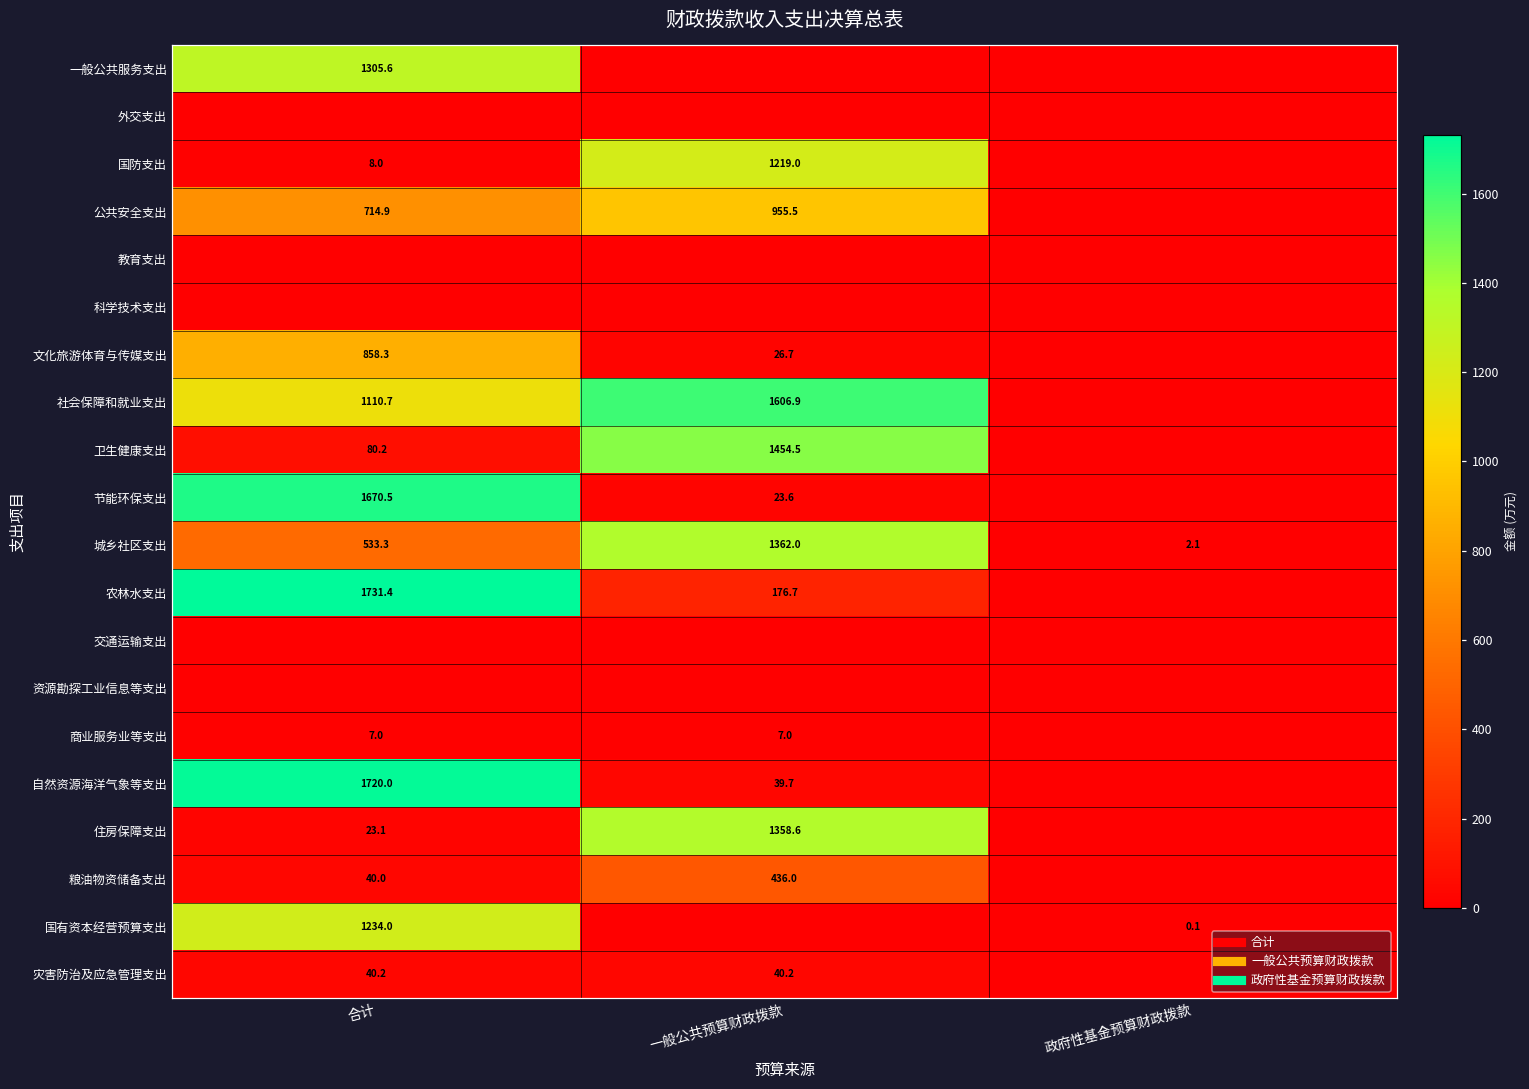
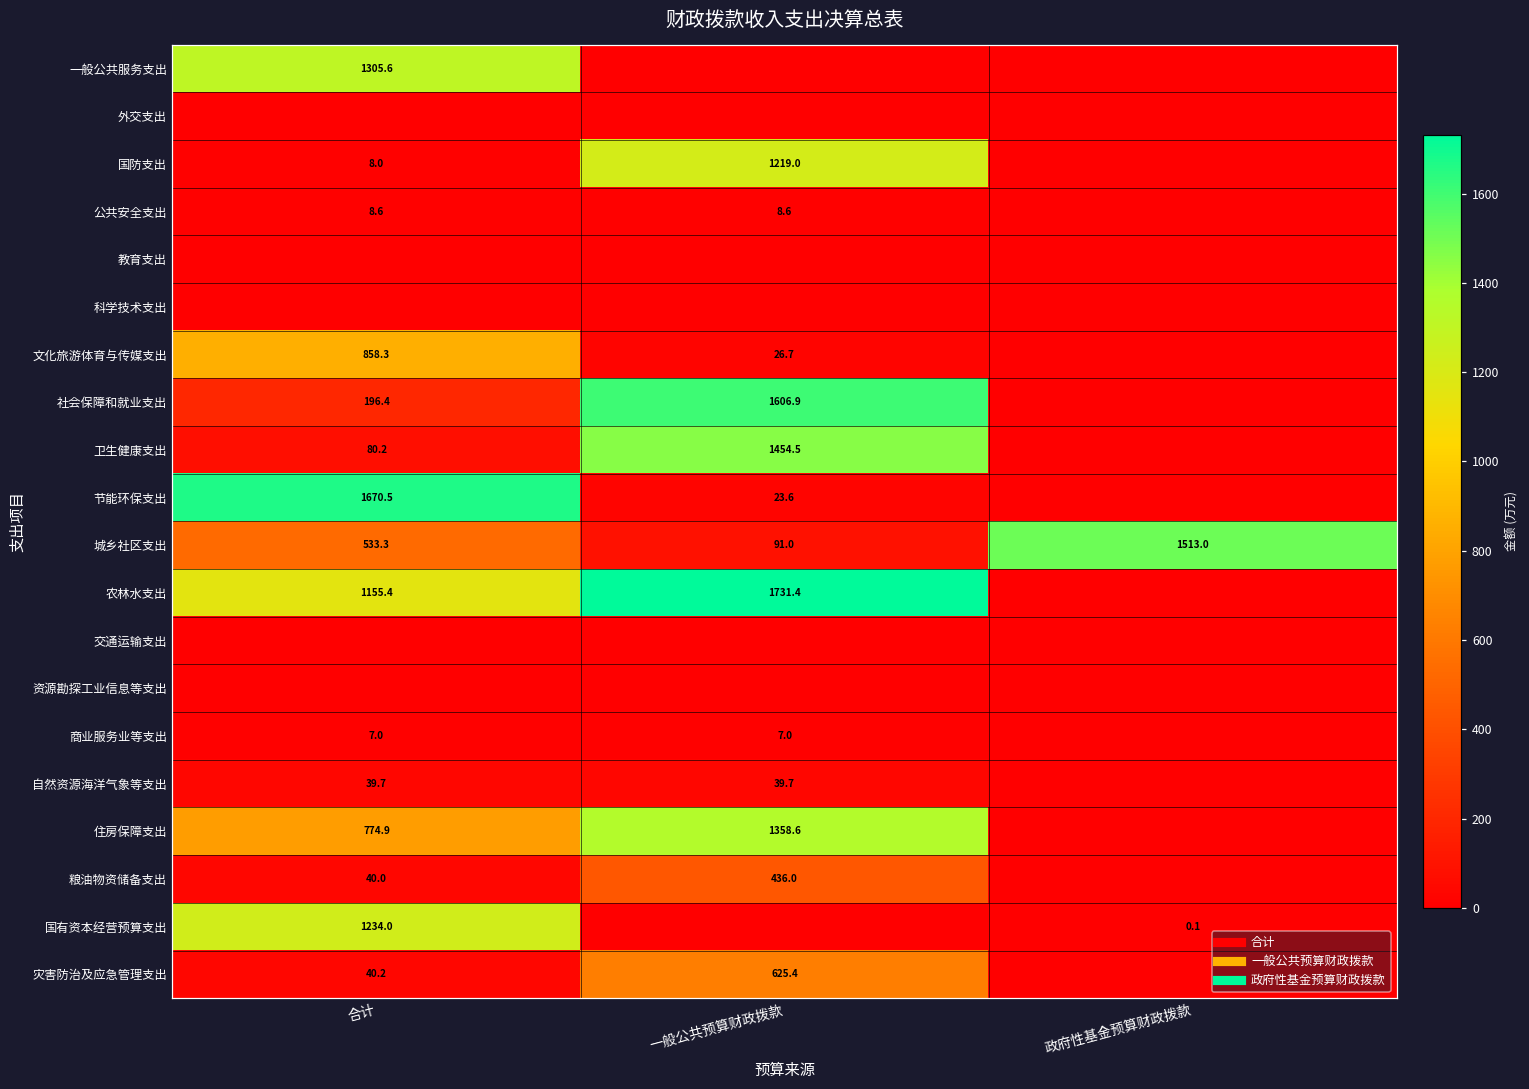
公共安全支出, 合计: 714.9 -> 8.6
公共安全支出, 一般公共预算财政拨款: 955.5 -> 8.6
社会保障和就业支出, 合计: 1110.7 -> 196.4
城乡社区支出, 一般公共预算财政拨款: 1362.0 -> 91.0
城乡社区支出, 政府性基金预算财政拨款: 2.1 -> 1513.0
农林水支出, 合计: 1731.4 -> 1155.4
农林水支出, 一般公共预算财政拨款: 176.7 -> 1731.4
自然资源海洋气象等支出, 合计: 1720.0 -> 39.7
住房保障支出, 合计: 23.1 -> 774.9
灾害防治及应急管理支出, 一般公共预算财政拨款: 40.2 -> 625.4
